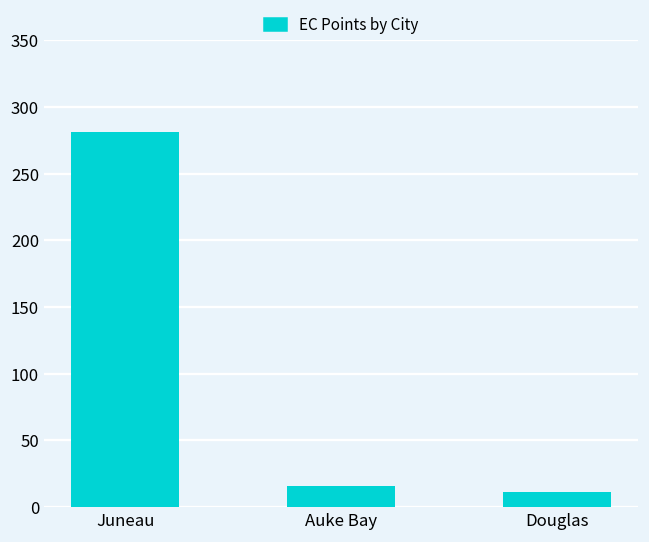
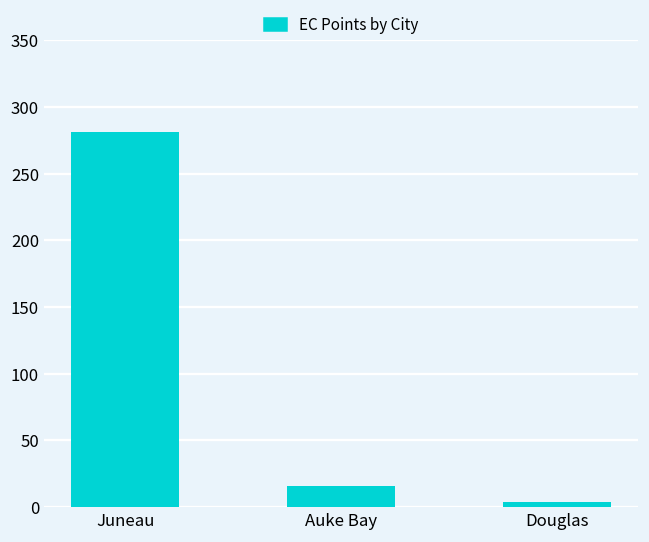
Douglas: 11 -> 4
